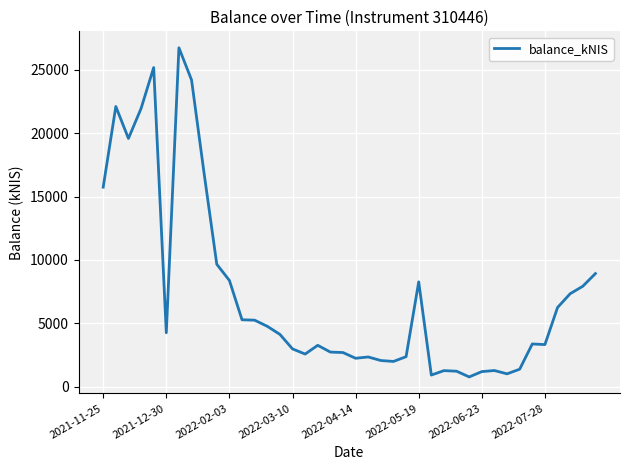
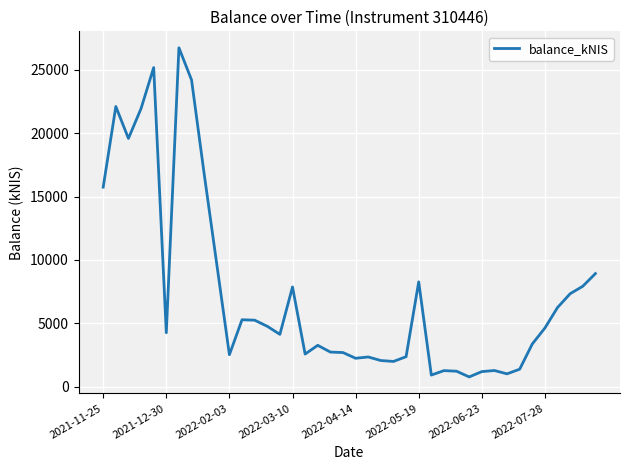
2022-02-03: 8400 -> 2500
2022-03-10: 3000 -> 7900
2022-07-28: 3300 -> 4600
